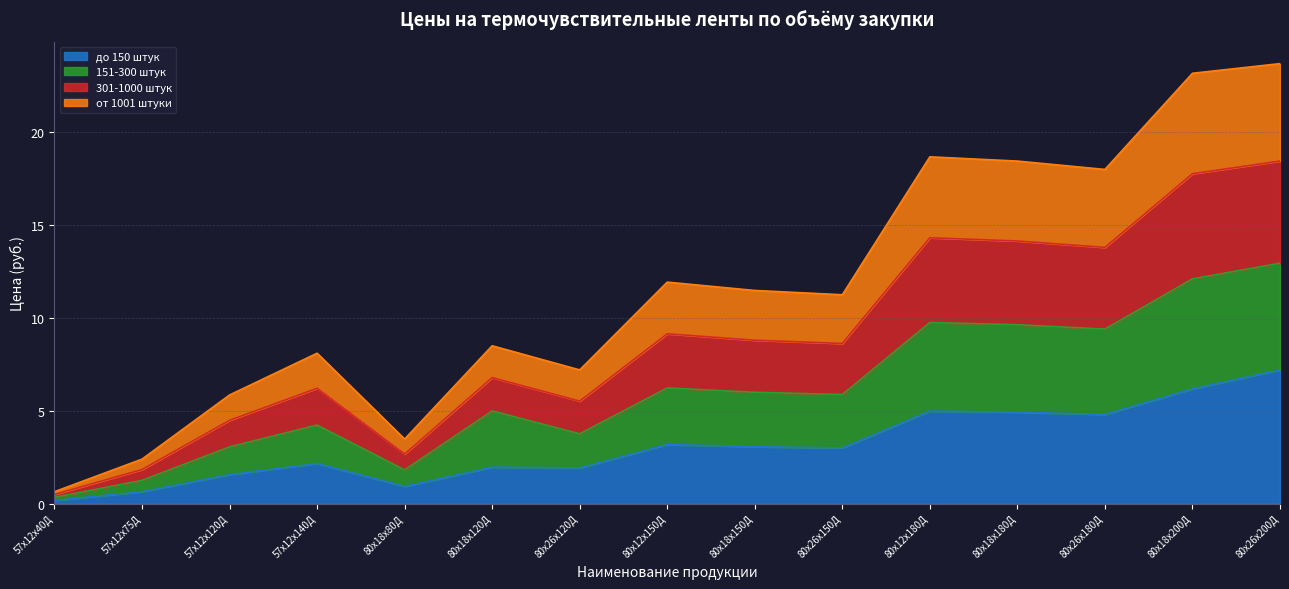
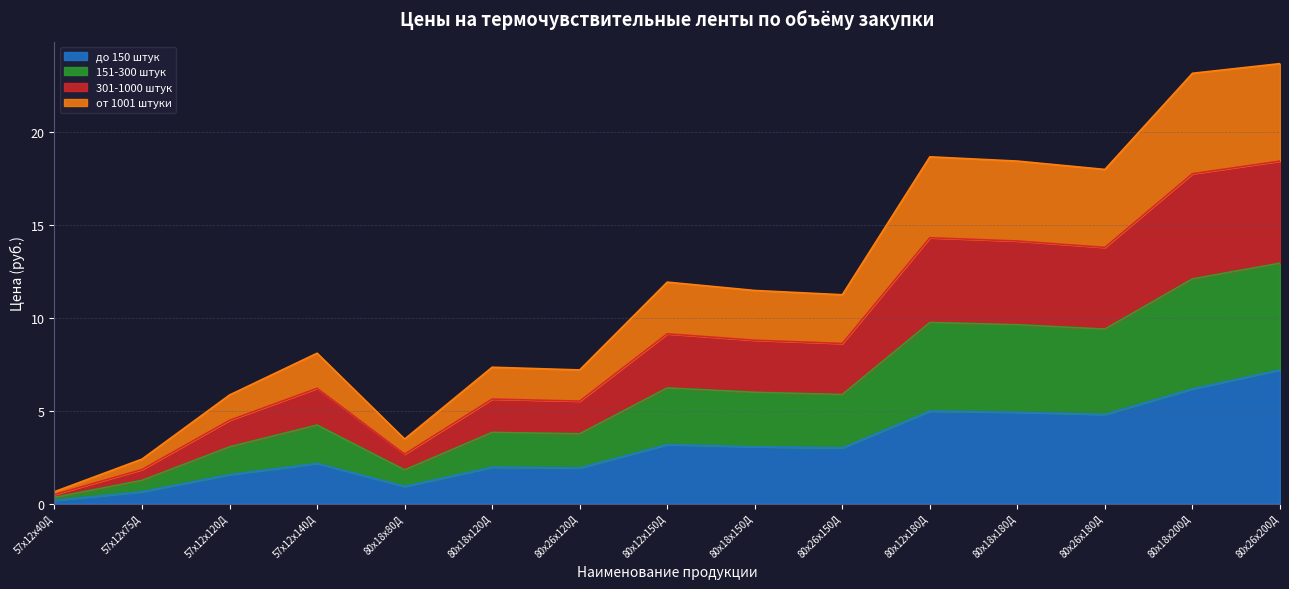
151-300 штук, 80х18х120Д: 3.0 -> 1.9
